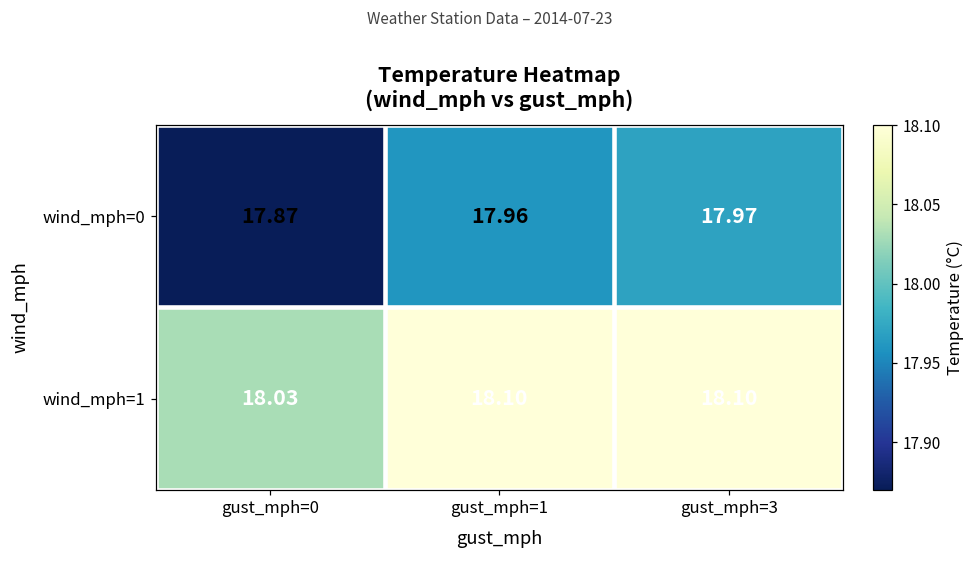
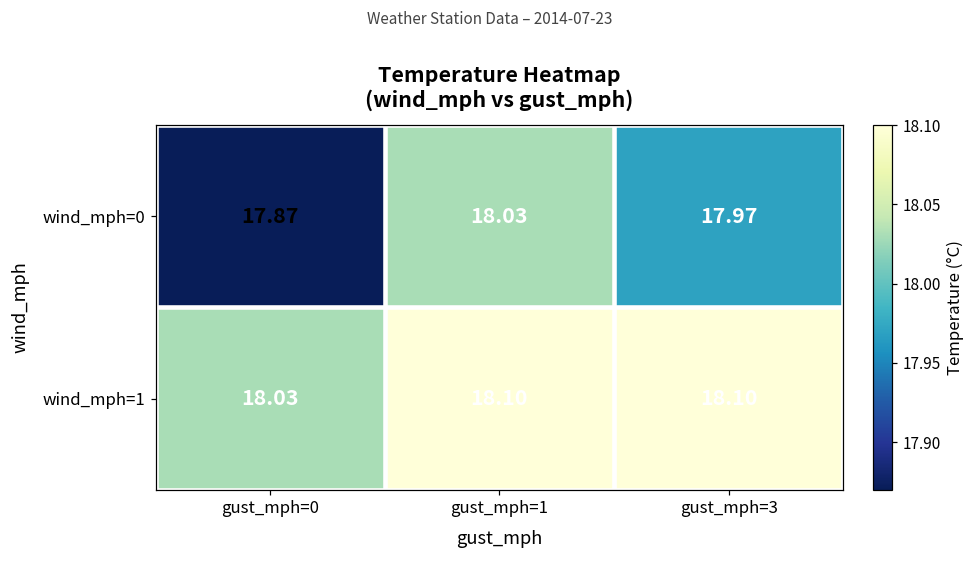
wind_mph=0, gust_mph=1: 17.96 -> 18.03
